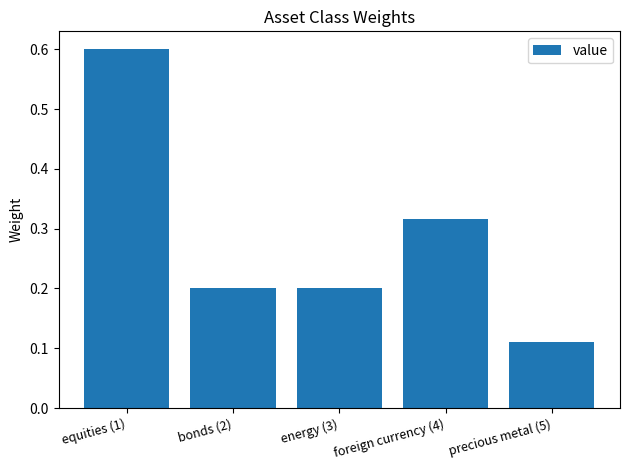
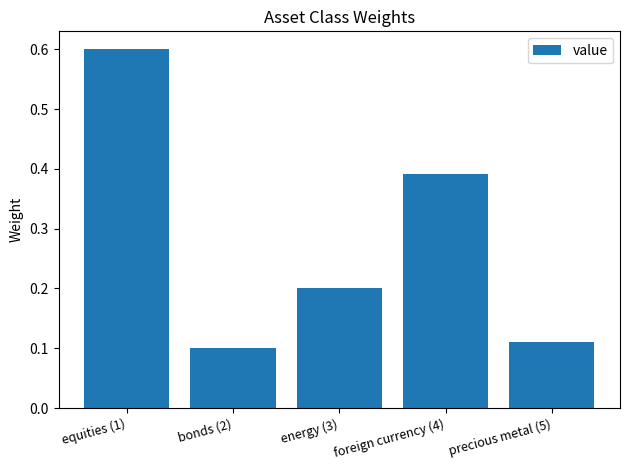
bonds (2): 0.2 -> 0.1
foreign currency (4): 0.32 -> 0.39
